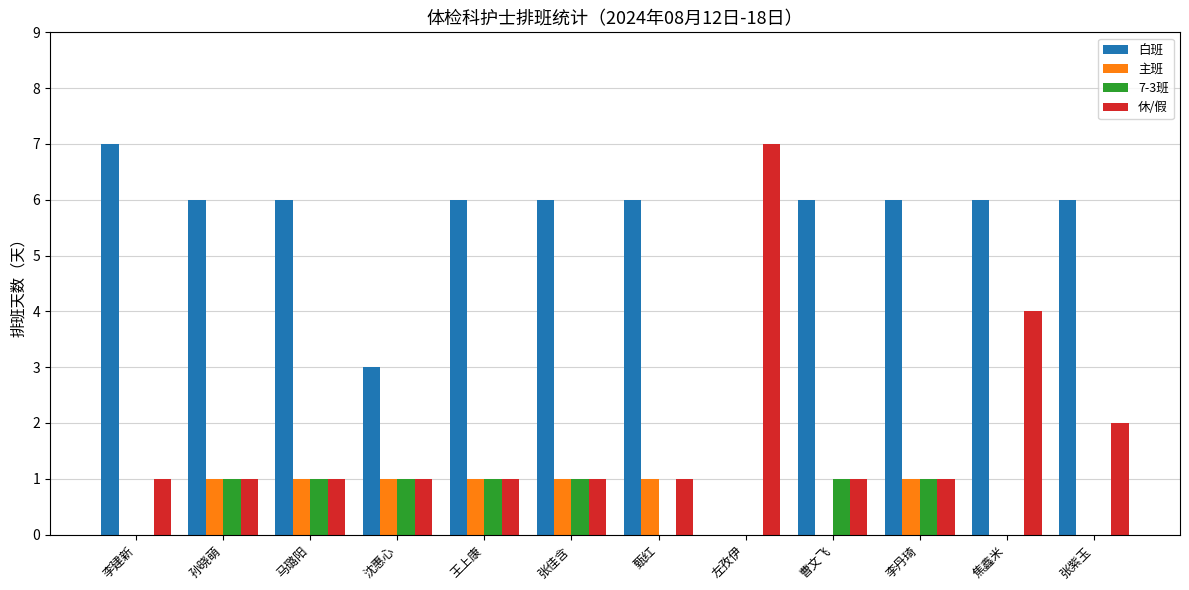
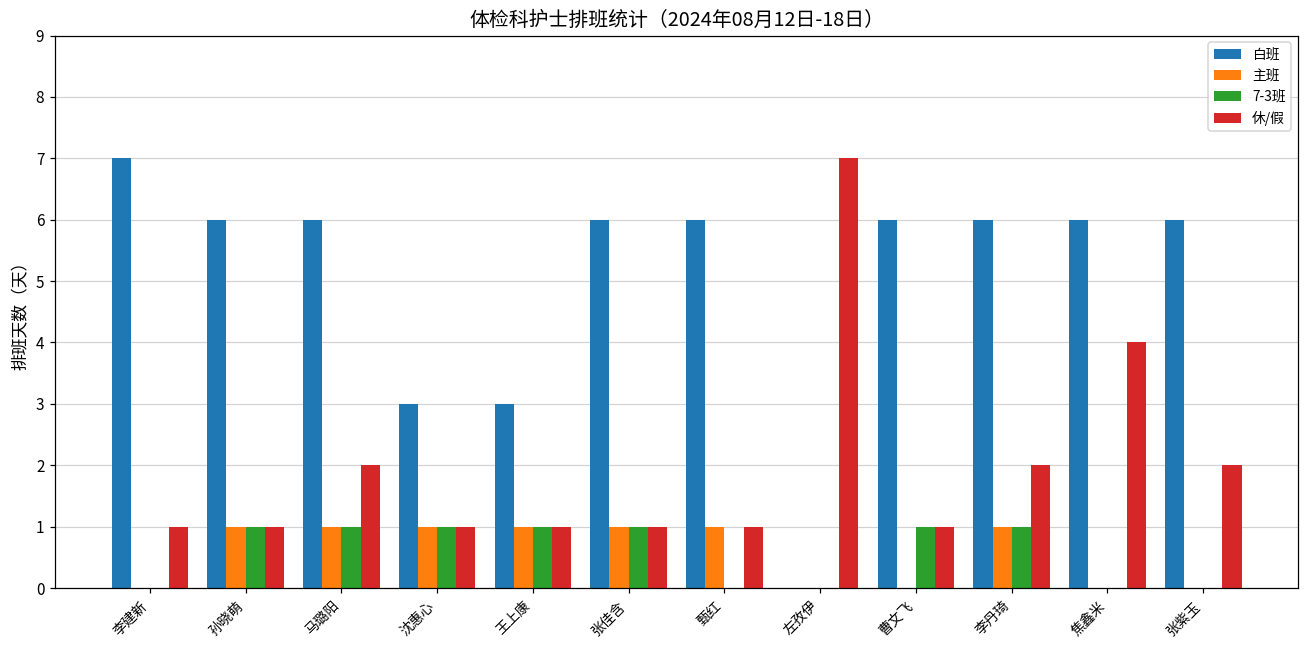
休/假, 马璐阳: 1 -> 2
白班, 王上康: 6 -> 3
休/假, 李丹琦: 1 -> 2
